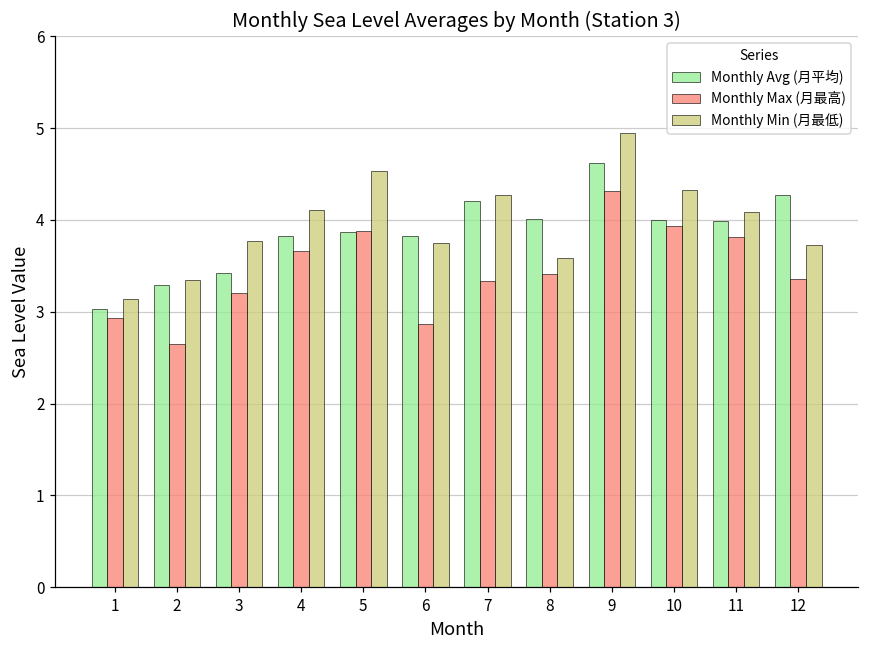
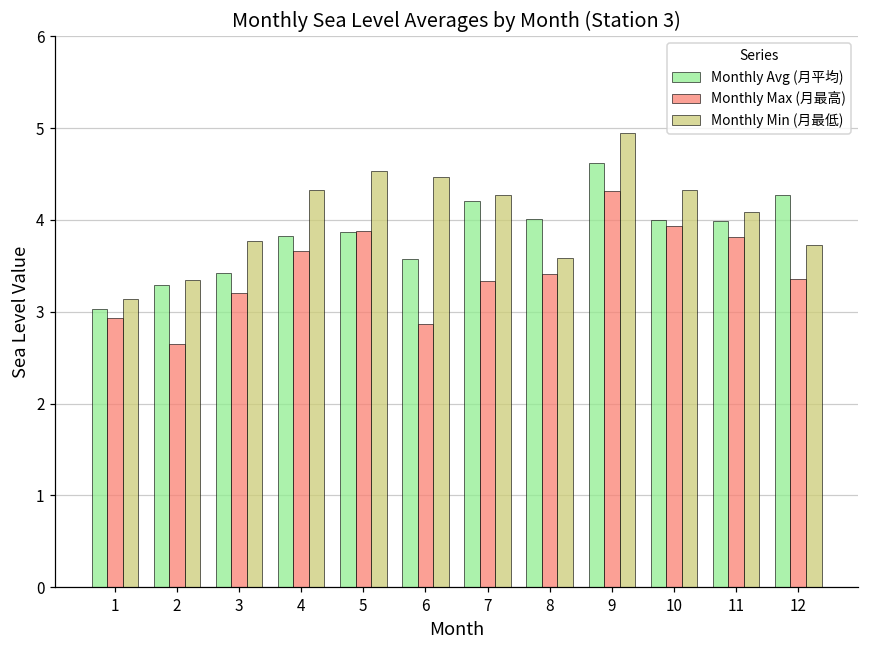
Monthly Min (月最低), 4: 4.1 -> 4.3
Monthly Avg (月平均), 6: 3.8 -> 3.6
Monthly Min (月最低), 6: 3.8 -> 4.5
